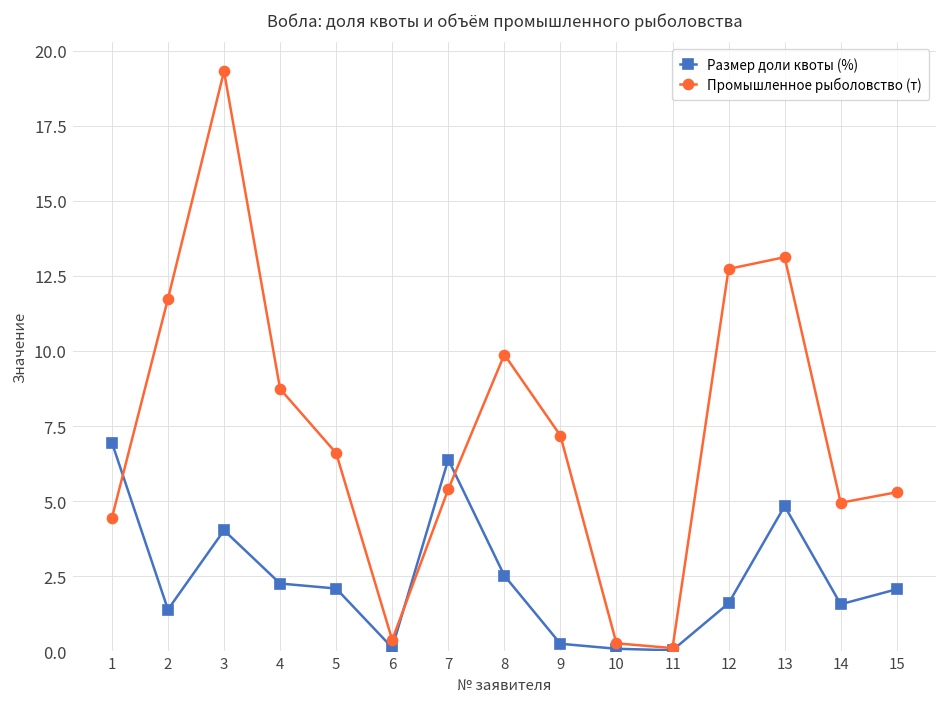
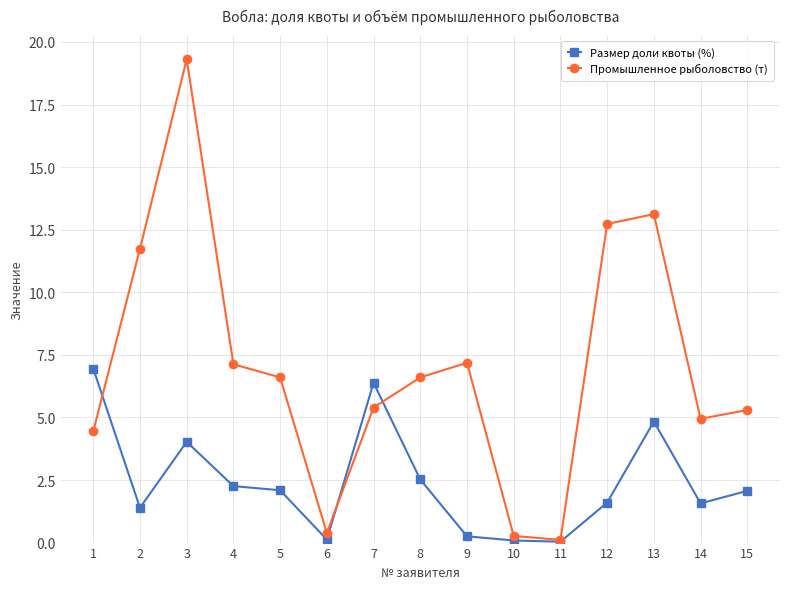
Промышленное рыболовство (т), 4: 8.7 -> 7.1
Промышленное рыболовство (т), 8: 9.9 -> 6.6
